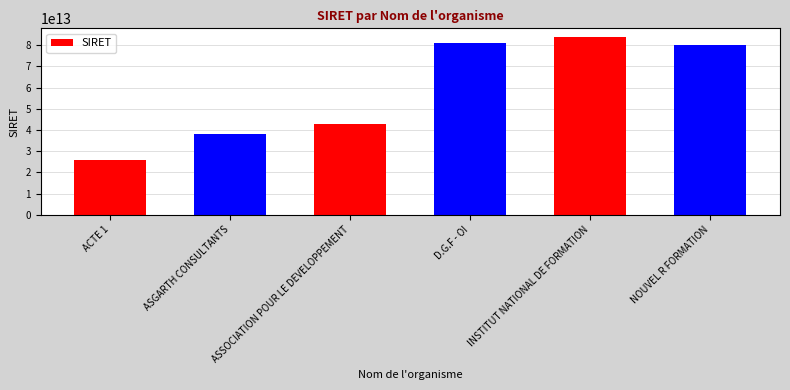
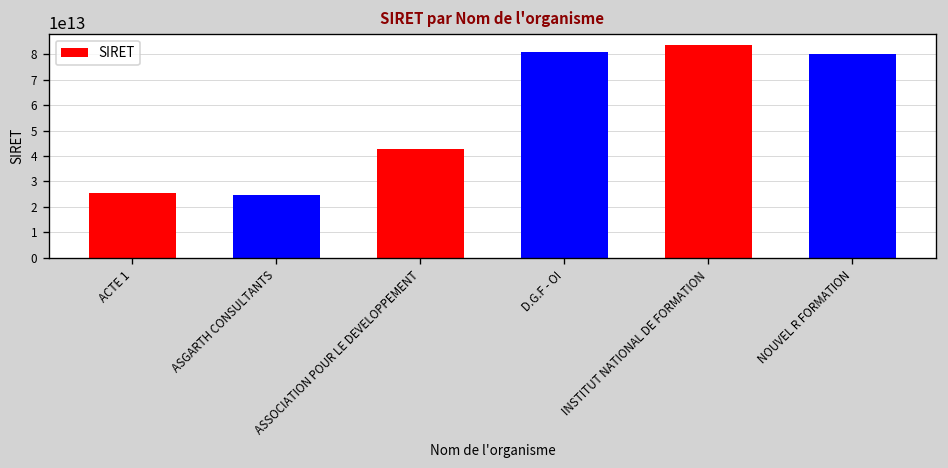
ASGARTH CONSULTANTS: 38000000000000 -> 25000000000000
